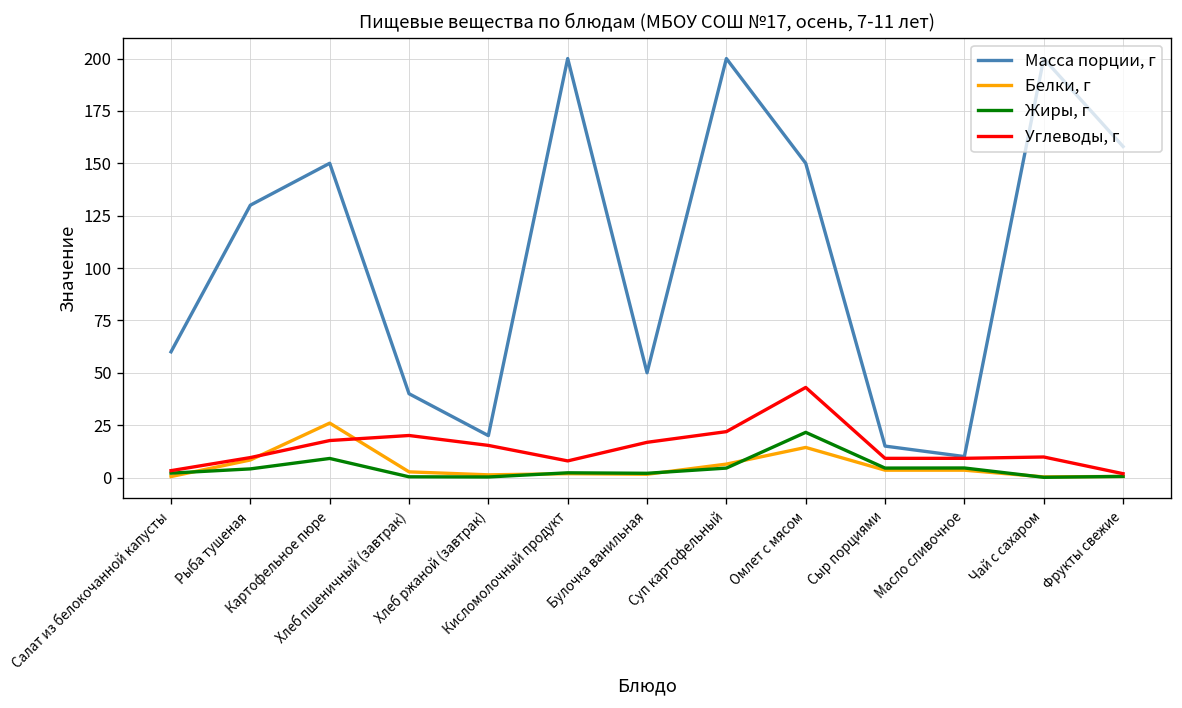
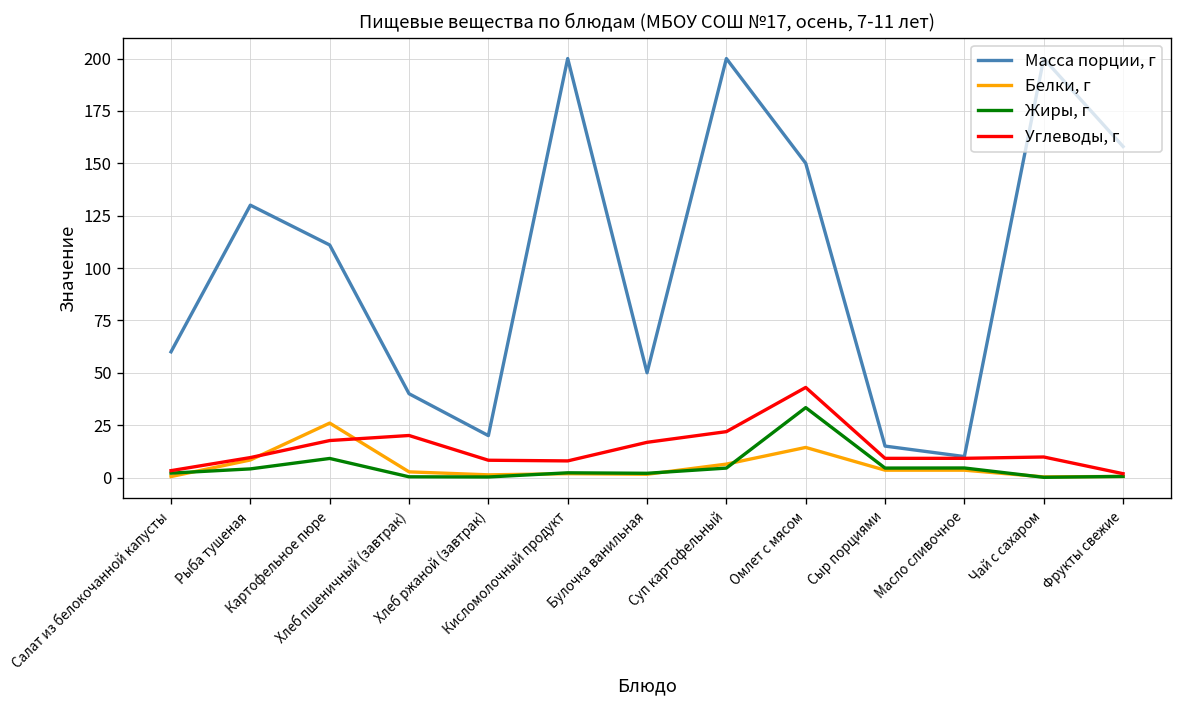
Масса порции, г, Картофельное пюре: 150 -> 111
Углеводы, г, Хлеб ржаной (завтрак): 15 -> 8
Жиры, г, Омлет с мясом: 22 -> 33
